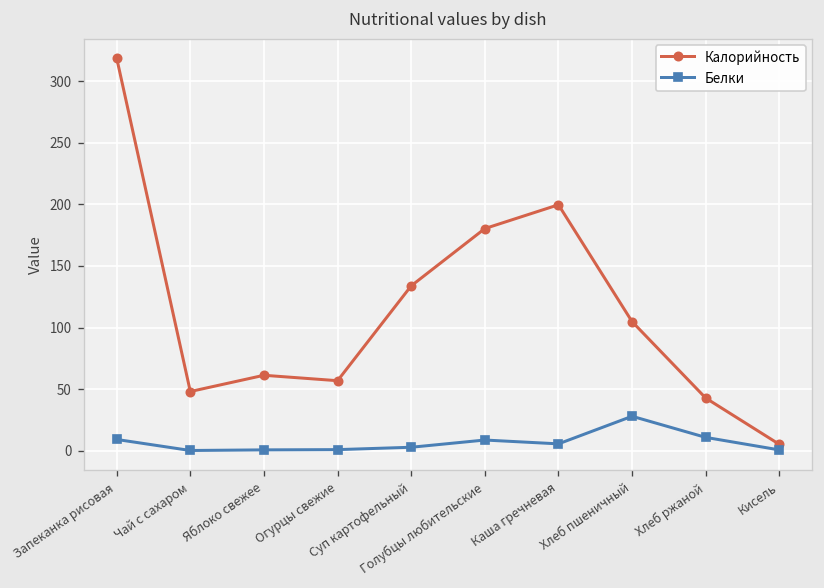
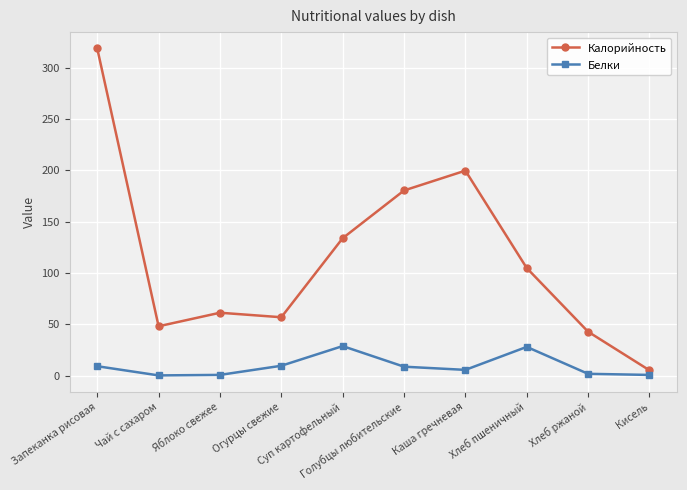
Белки, Огурцы свежие: 1 -> 10
Белки, Суп картофельный: 3 -> 29
Белки, Хлеб ржаной: 11 -> 2
